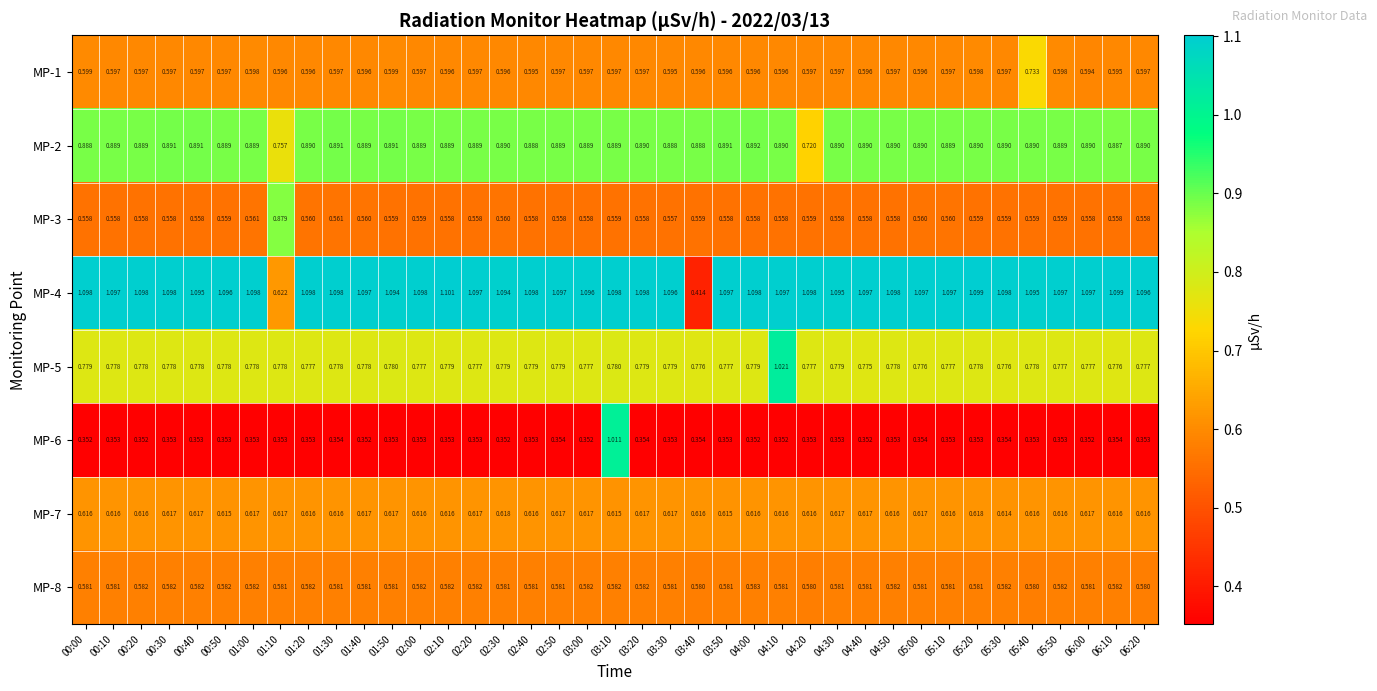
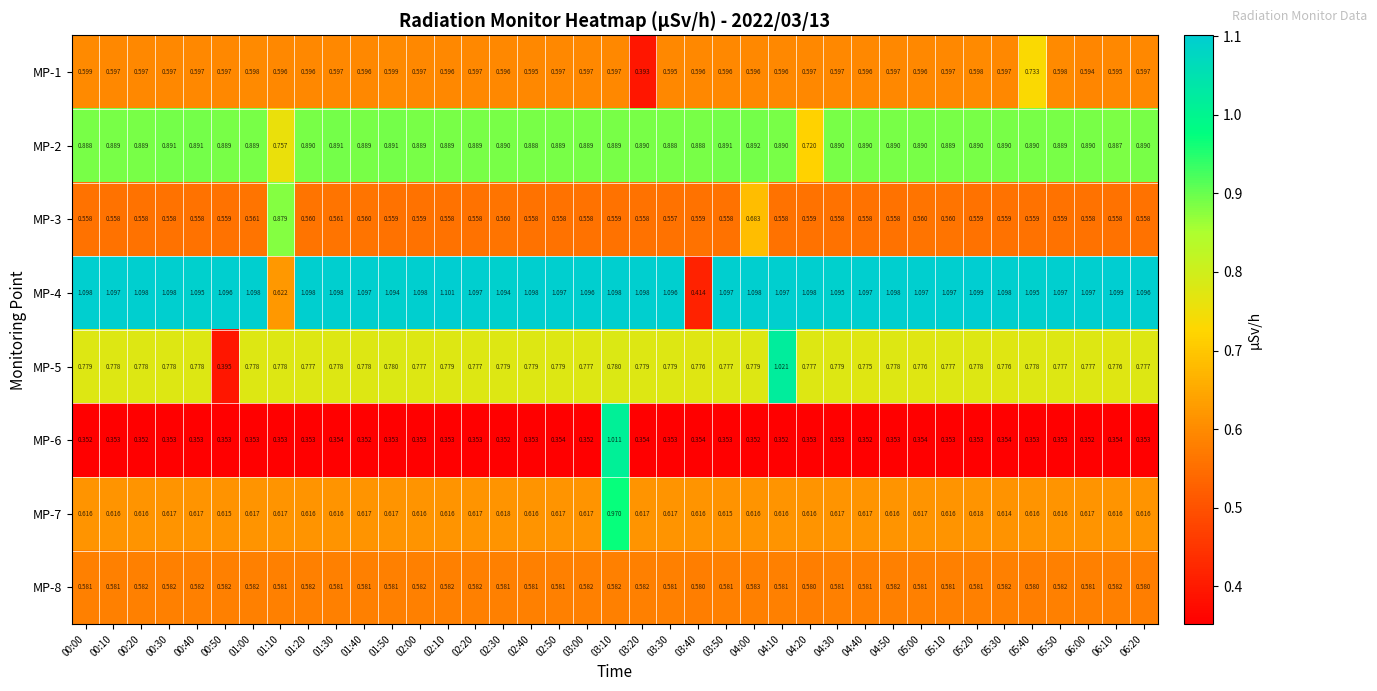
MP-1, 03:20: 0.597 -> 0.393
MP-3, 04:00: 0.558 -> 0.683
MP-5, 00:50: 0.778 -> 0.395
MP-7, 03:10: 0.615 -> 0.970
